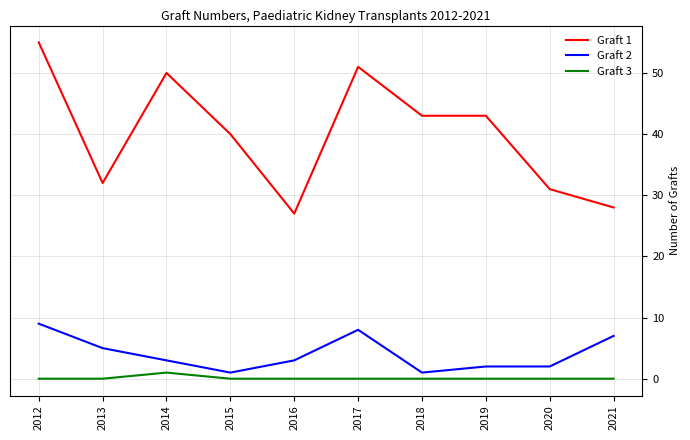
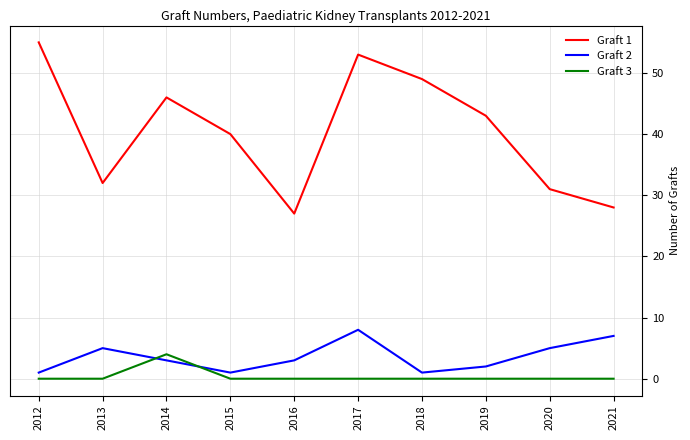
Graft 2, 2012: 9 -> 1
Graft 1, 2014: 50 -> 46
Graft 3, 2014: 1 -> 4
Graft 1, 2017: 51 -> 53
Graft 1, 2018: 43 -> 49
Graft 2, 2020: 2 -> 5
